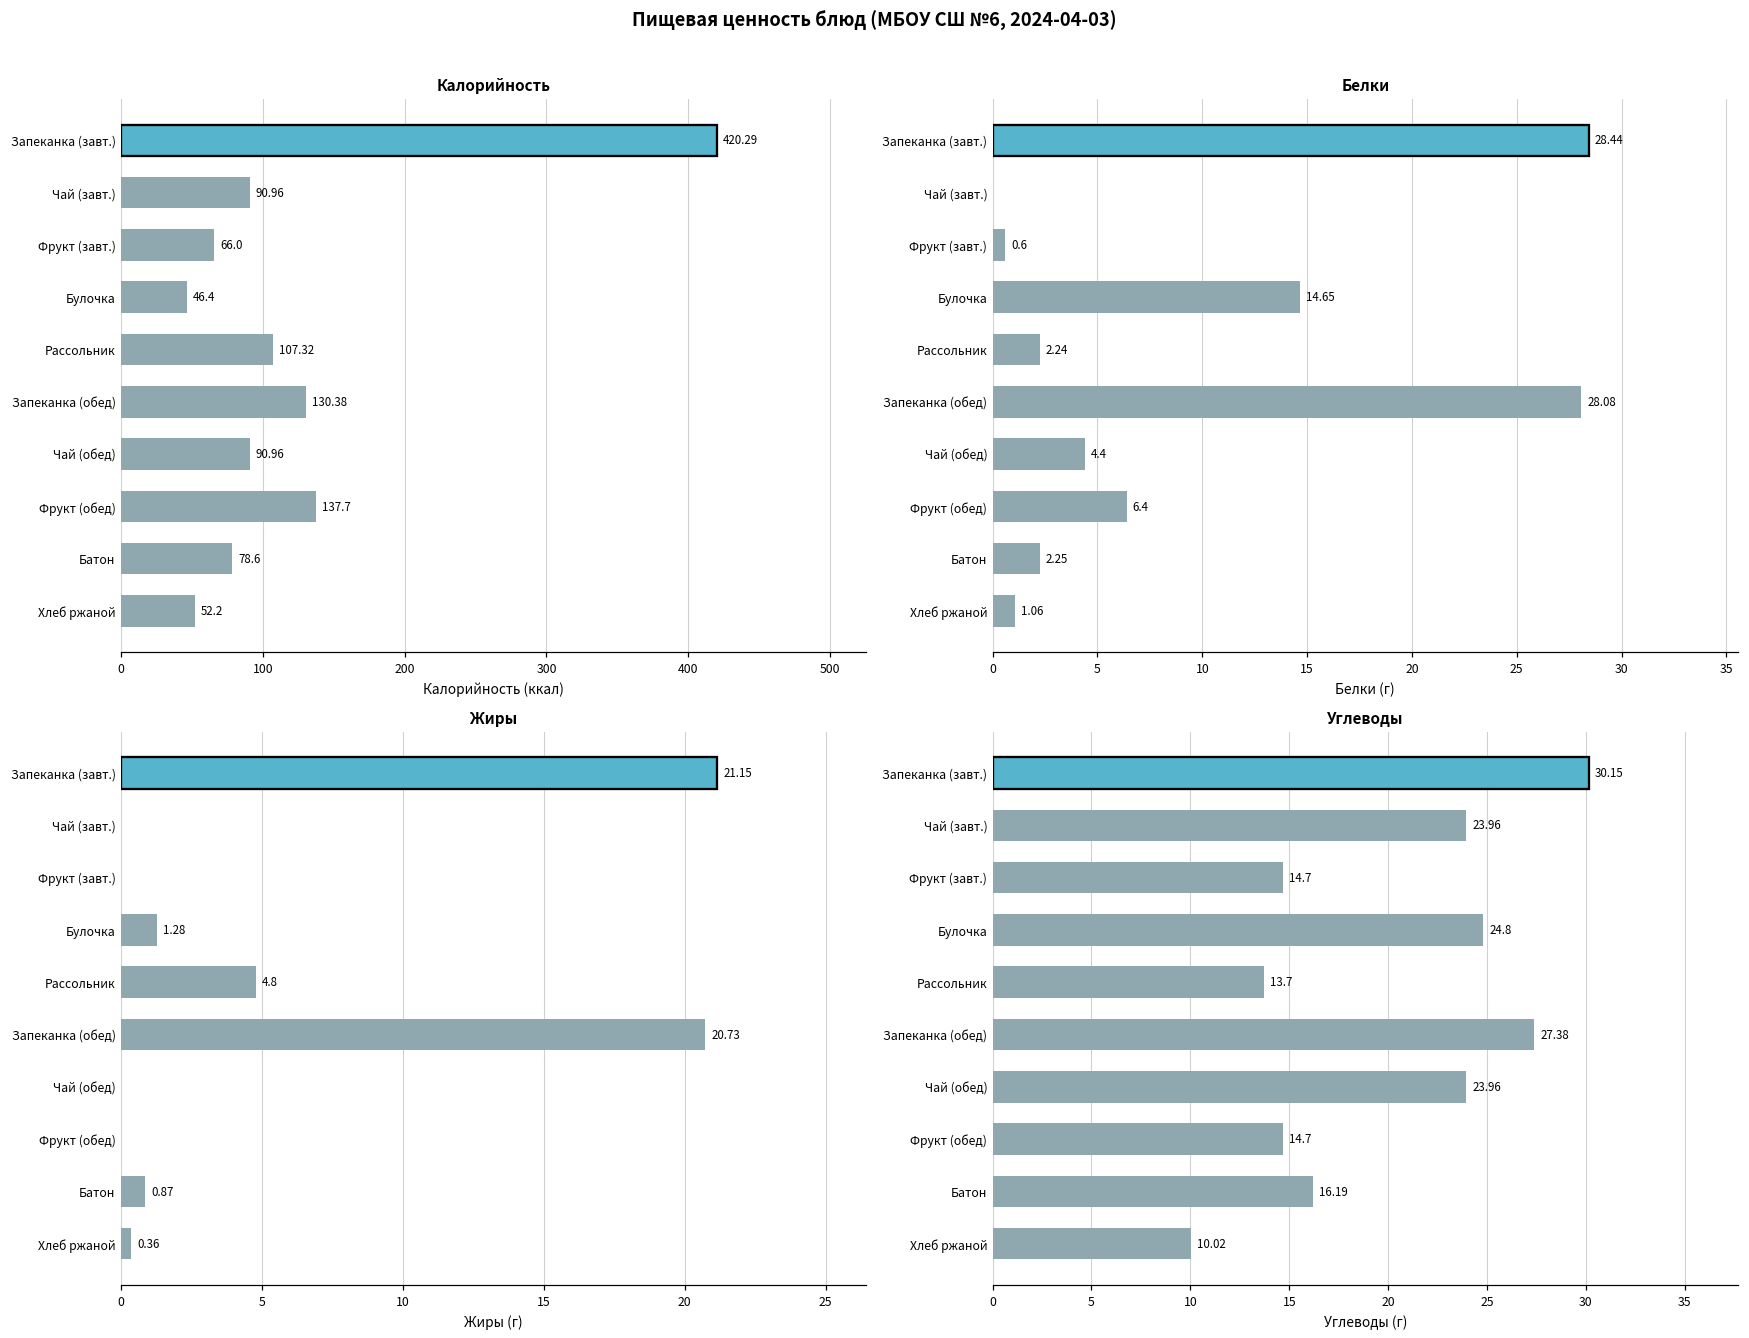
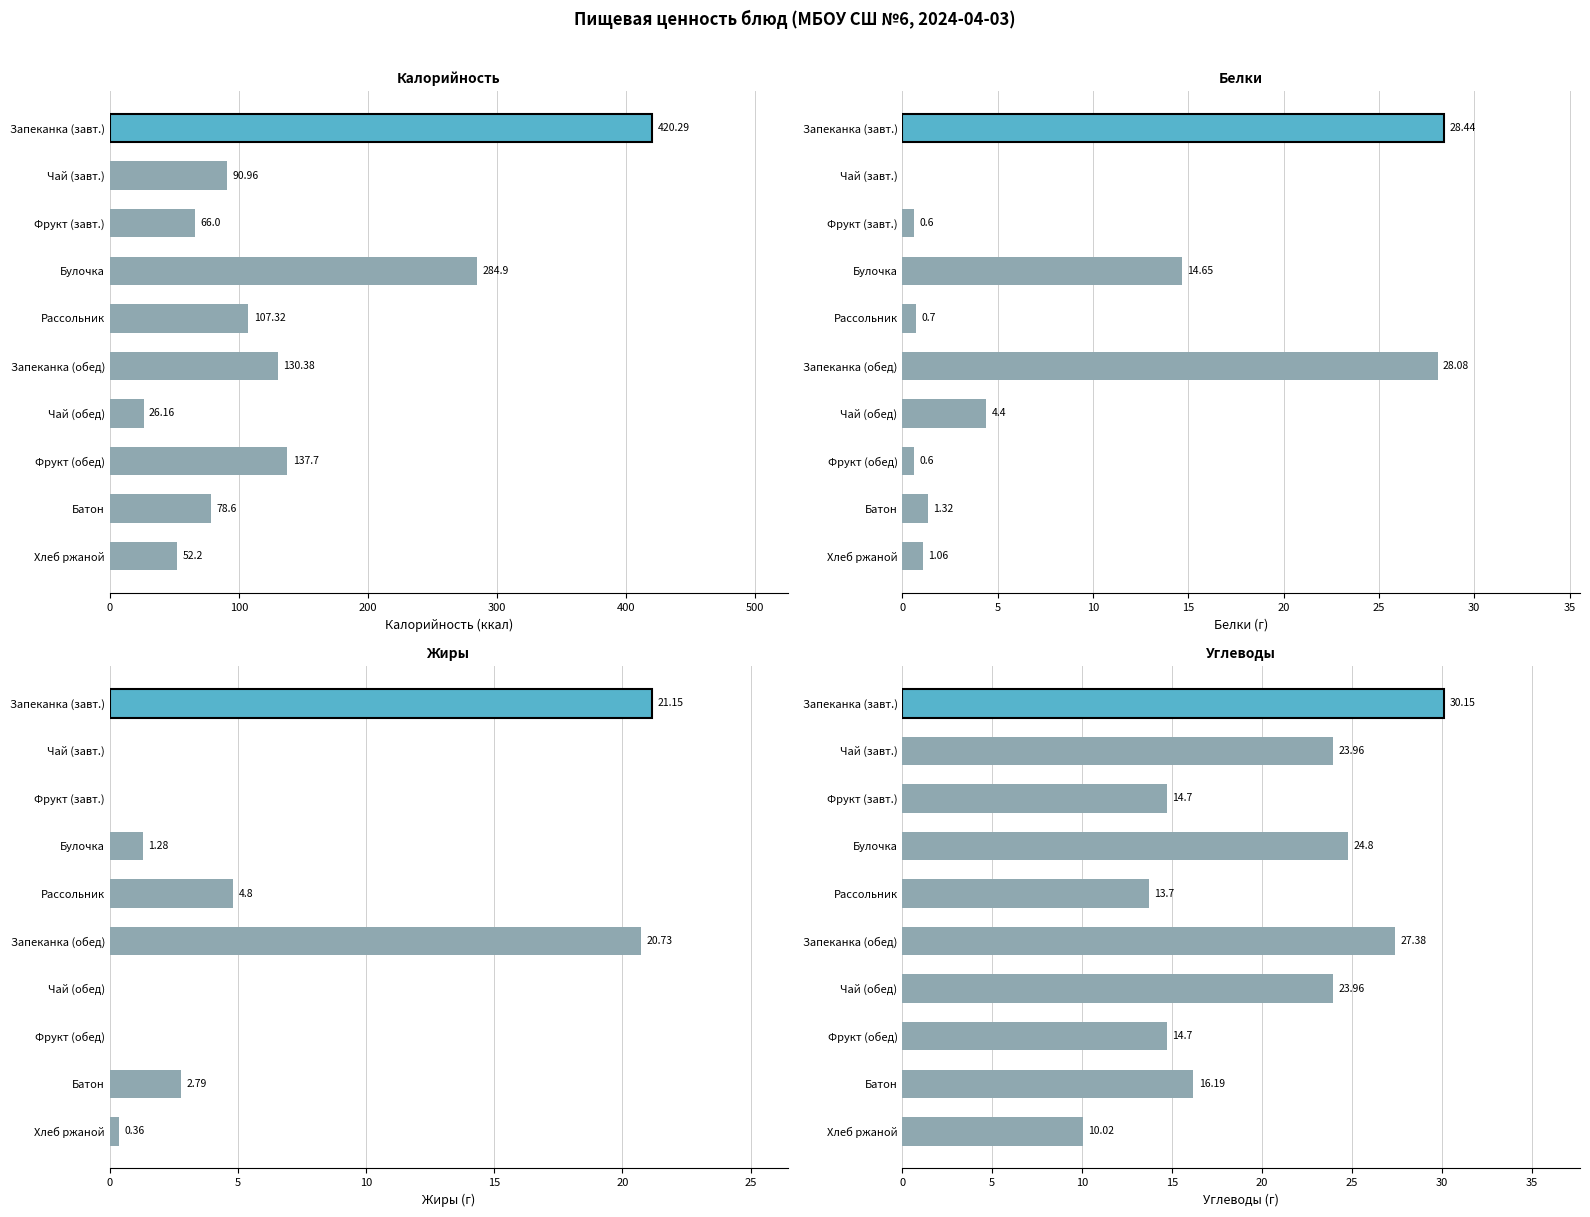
Калорийность, Булочка: 46.4 -> 284.9
Калорийность, Чай (обед): 90.96 -> 26.16
Белки, Рассольник: 2.24 -> 0.7
Белки, Фрукт (обед): 6.4 -> 0.6
Белки, Батон: 2.25 -> 1.32
Жиры, Батон: 0.87 -> 2.79
